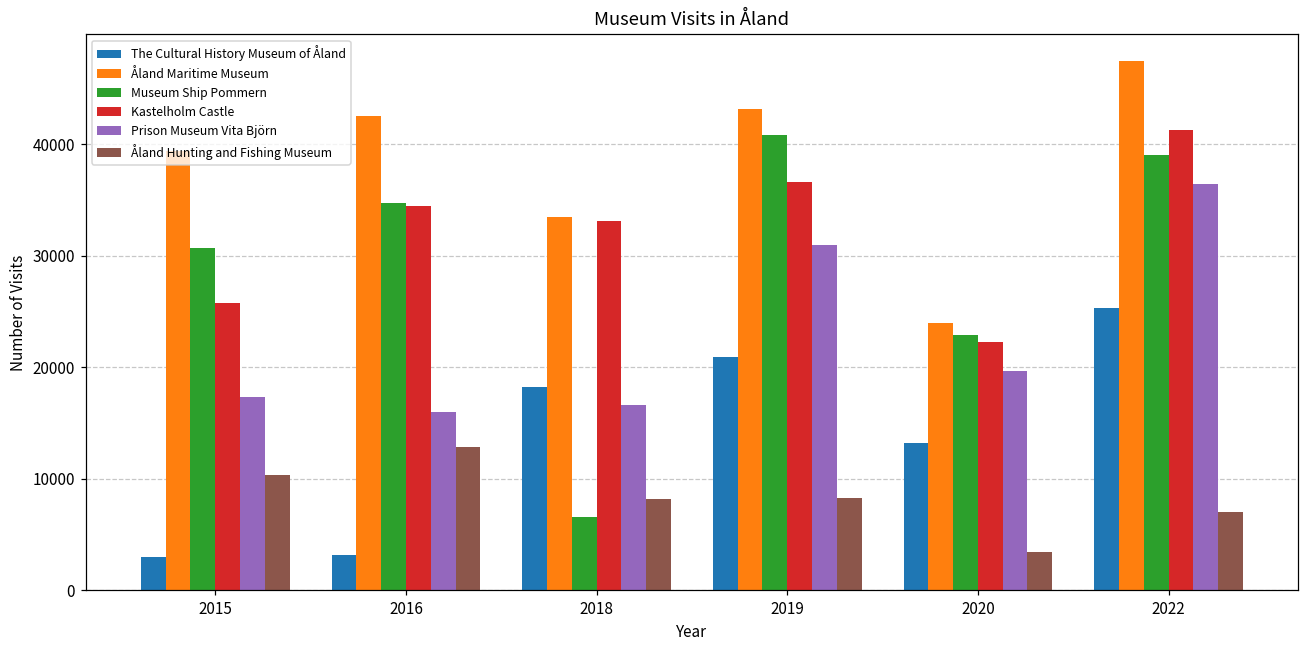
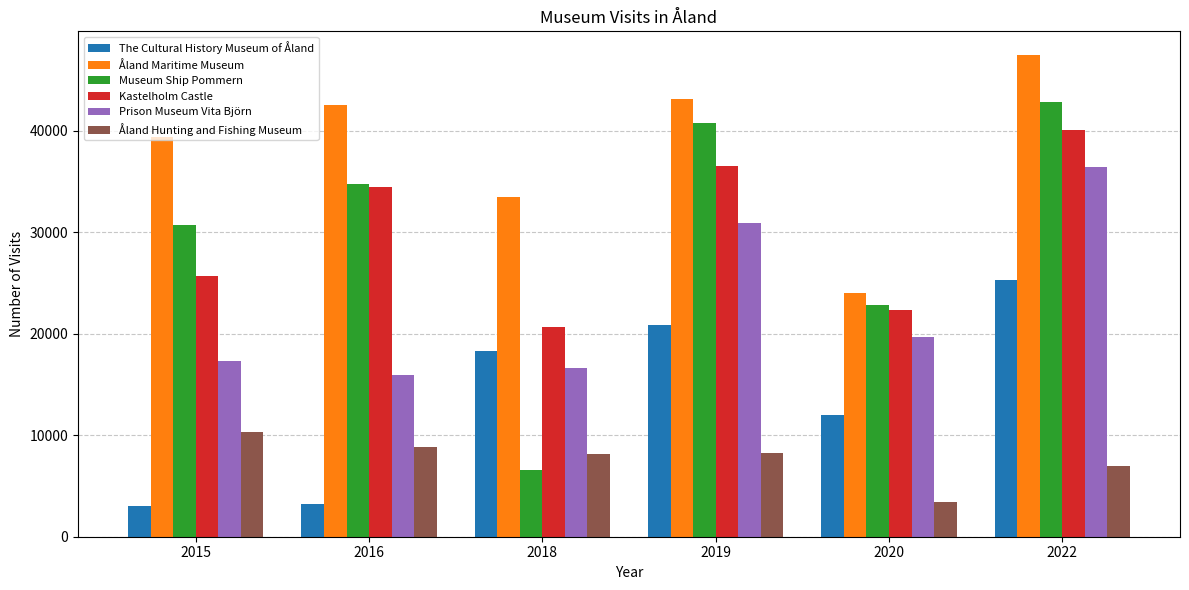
Åland Hunting and Fishing Museum, 2016: 12900 -> 8900
Kastelholm Castle, 2018: 33100 -> 20700
The Cultural History Museum of Åland, 2020: 13200 -> 12000
Museum Ship Pommern, 2022: 39000 -> 42900
Kastelholm Castle, 2022: 41300 -> 40100
